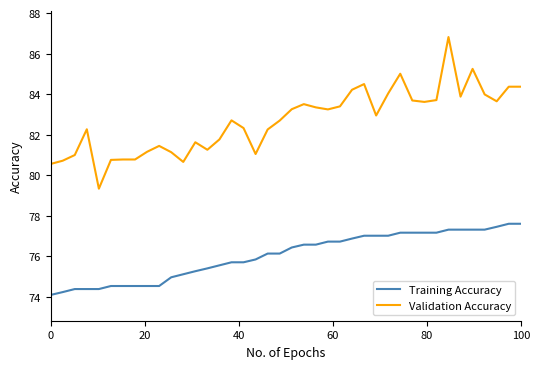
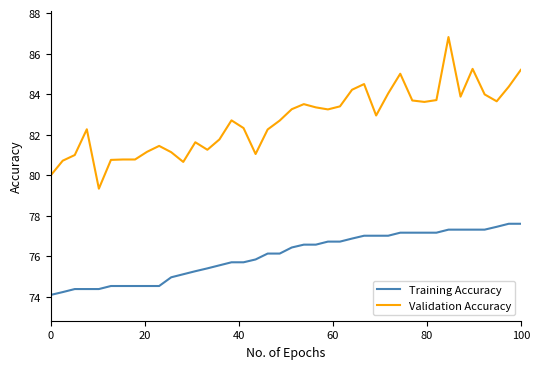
Validation Accuracy, 0: 80.6 -> 80.0
Validation Accuracy, 100: 84.4 -> 85.2
